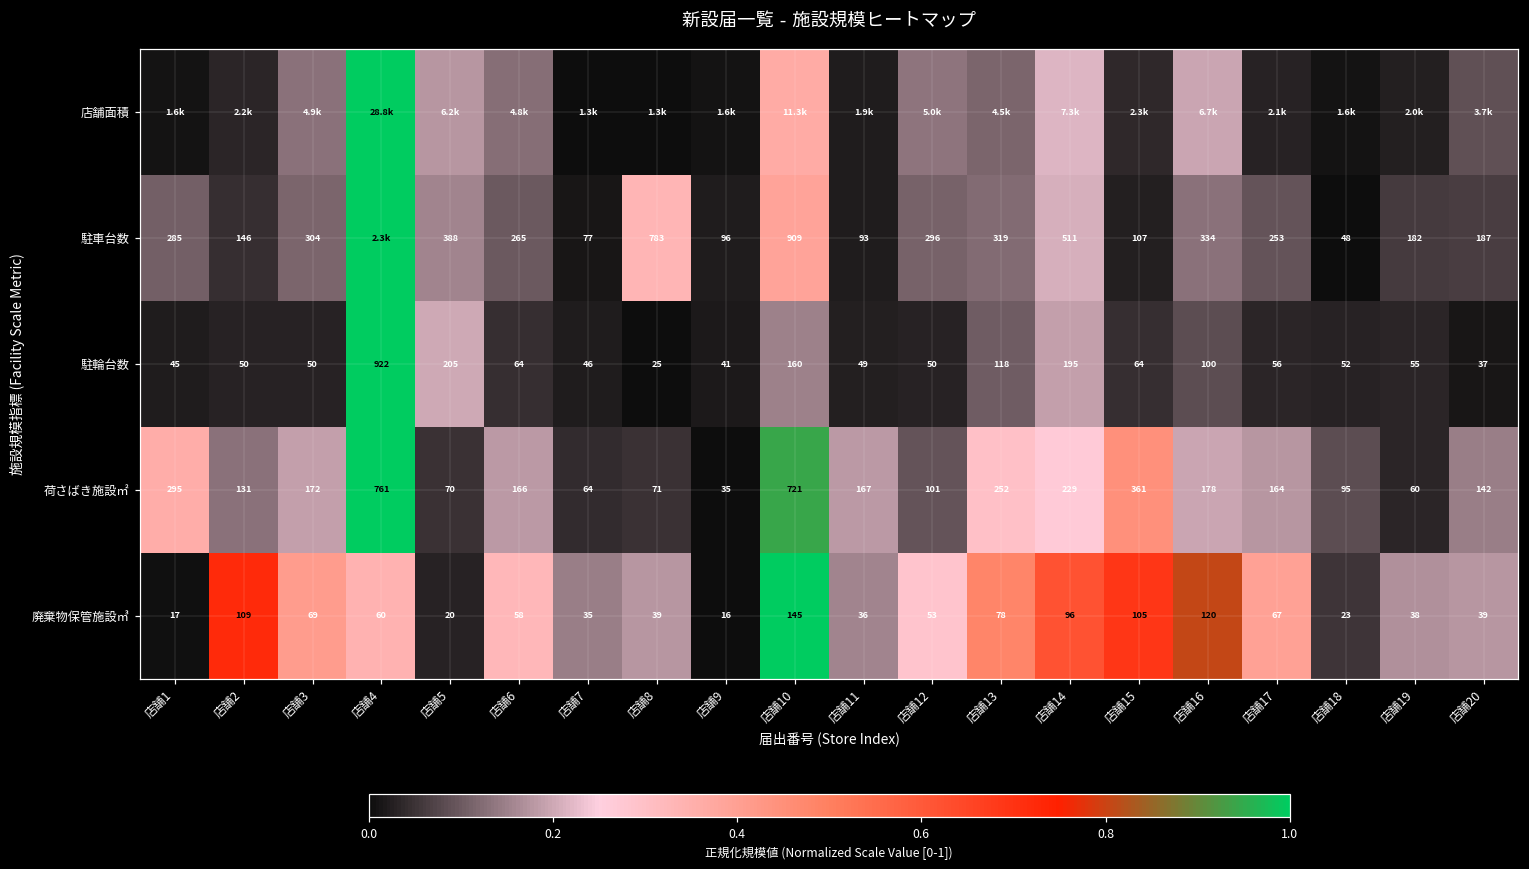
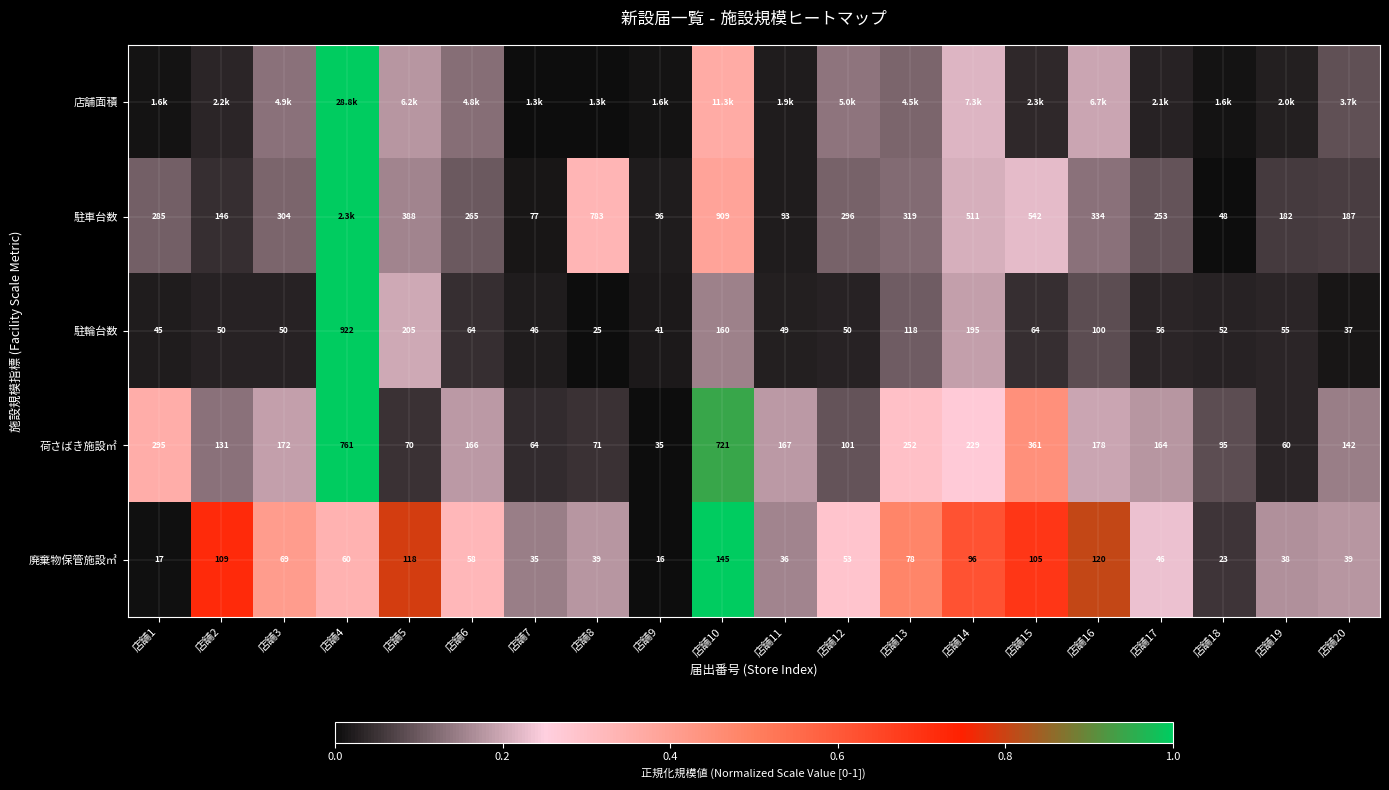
駐車台数, 店舗15: 107 -> 542
廃棄物保管施設㎥, 店舗5: 20 -> 118
廃棄物保管施設㎥, 店舗17: 67 -> 46
